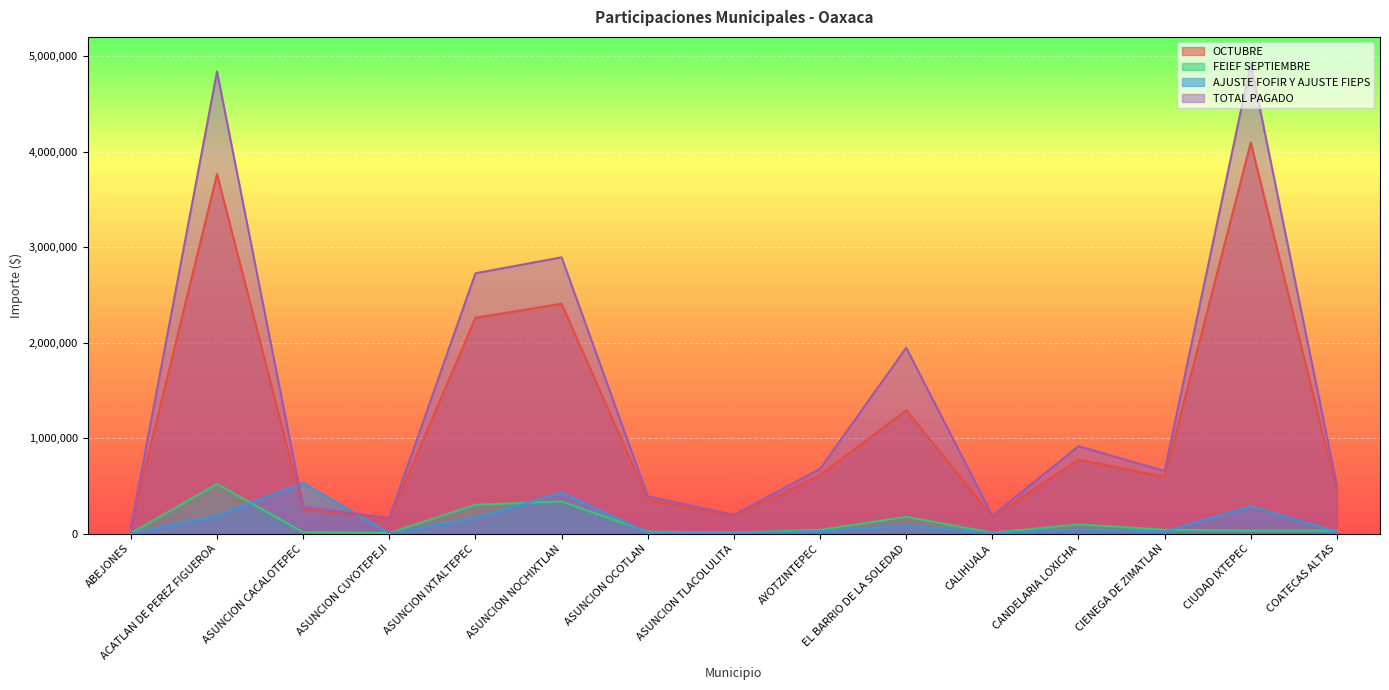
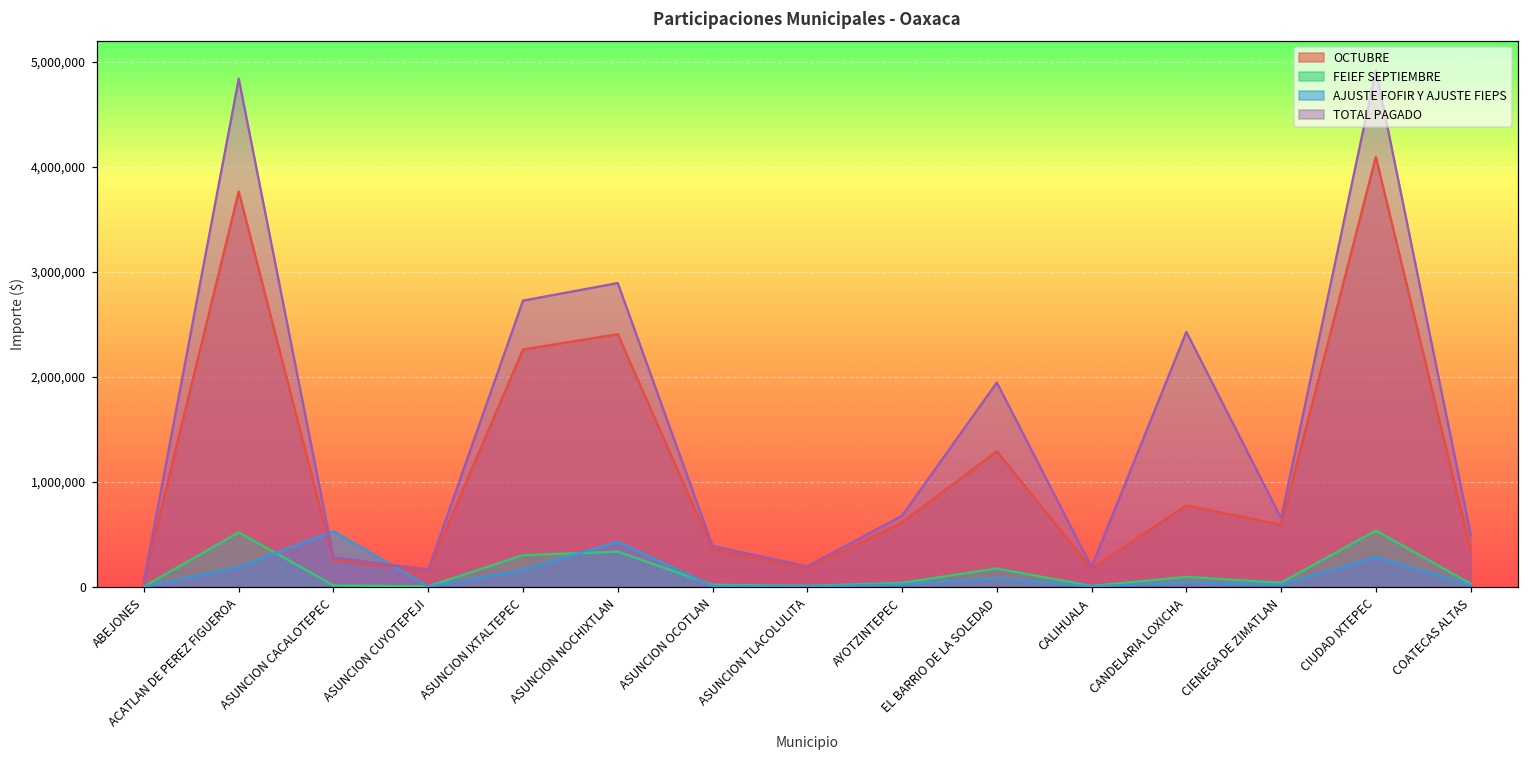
TOTAL PAGADO, CANDELARIA LOXICHA: 900,000 -> 2,400,000
FEIEF SEPTIEMBRE, CIUDAD IXTEPEC: 0 -> 500,000
OCTUBRE, COATECAS ALTAS: 500,000 -> 400,000
